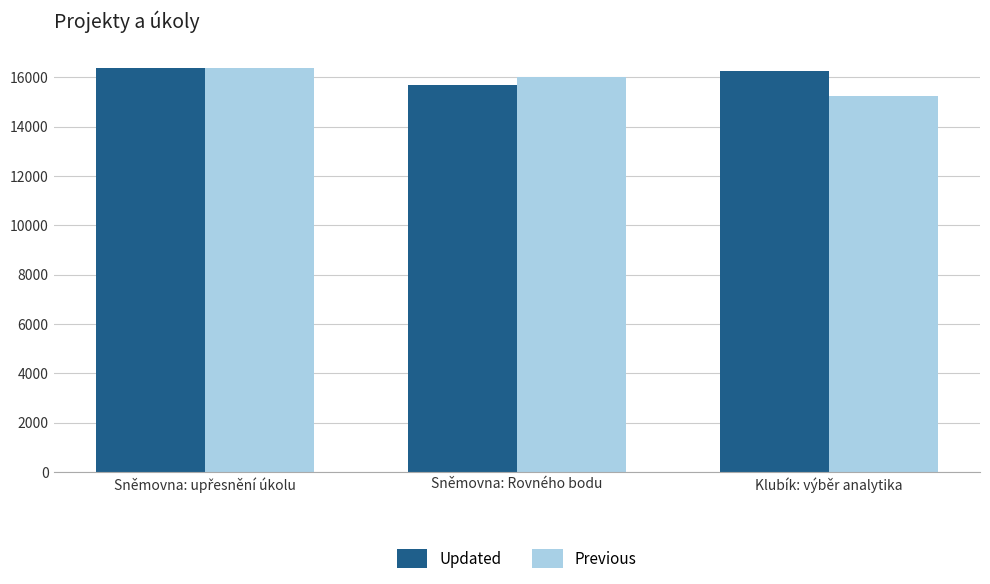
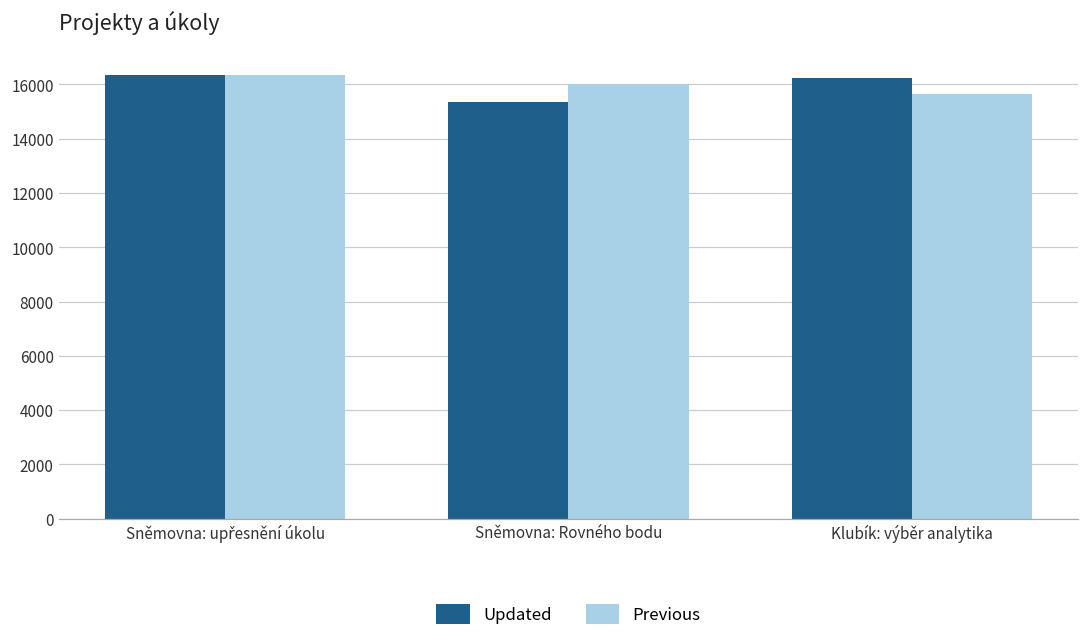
Updated, Sněmovna: Rovného bodu: 15700 -> 15300
Previous, Klubík: výběr analytika: 15200 -> 15700
